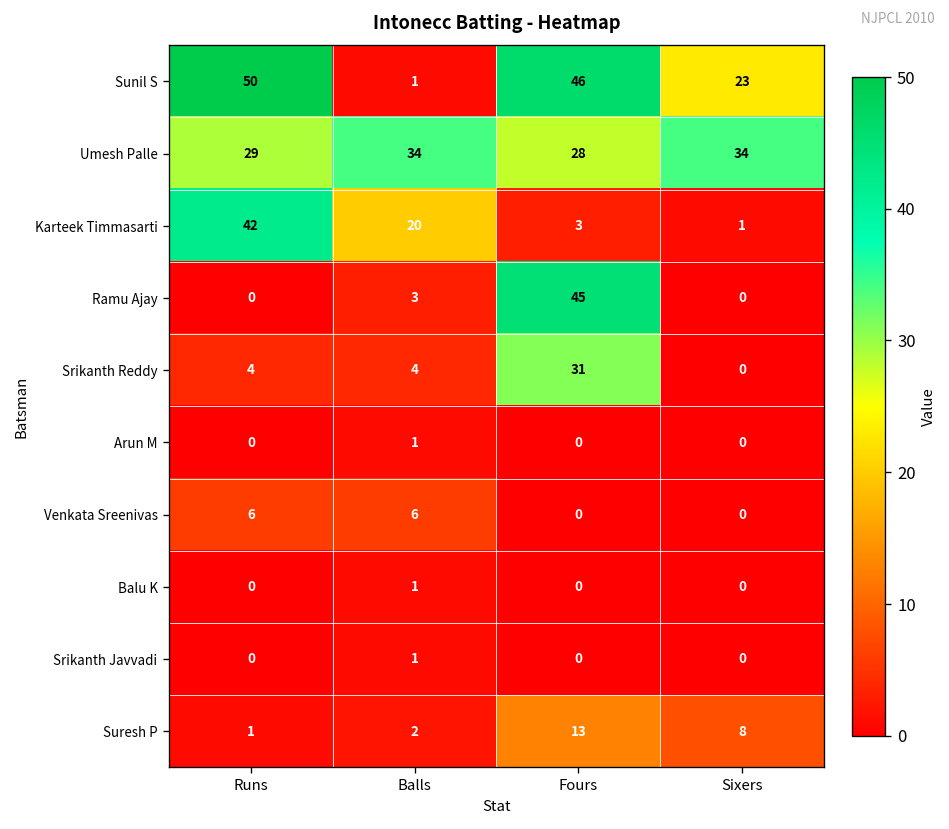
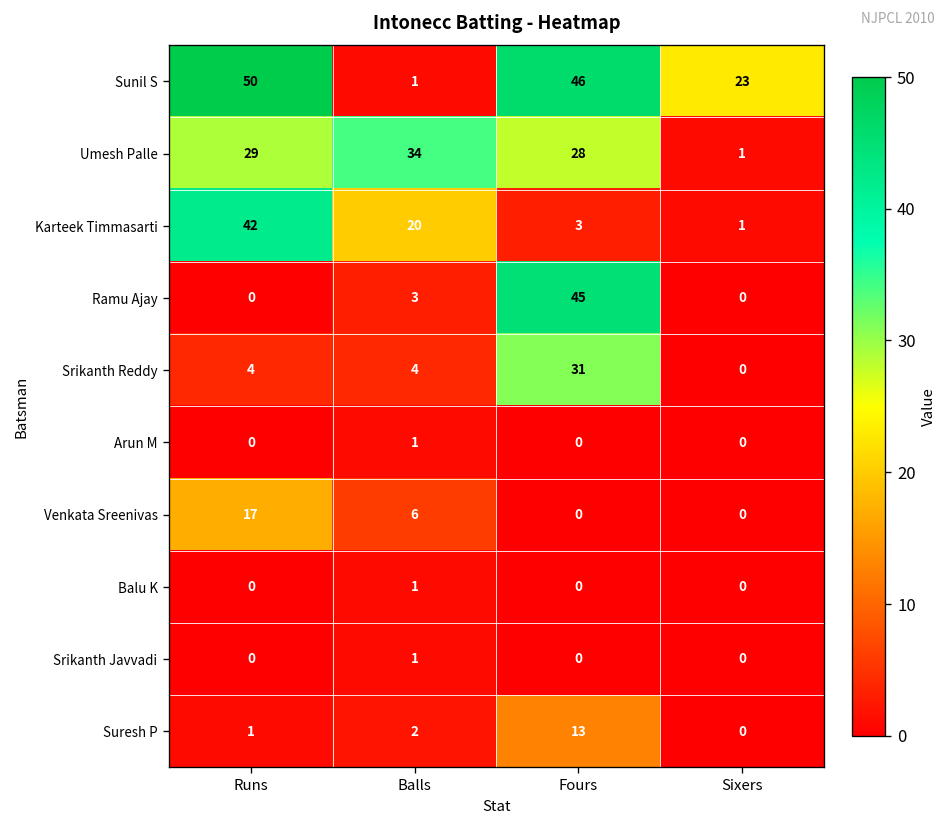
Umesh Palle, Sixers: 34 -> 1
Venkata Sreenivas, Runs: 6 -> 17
Suresh P, Sixers: 8 -> 0
